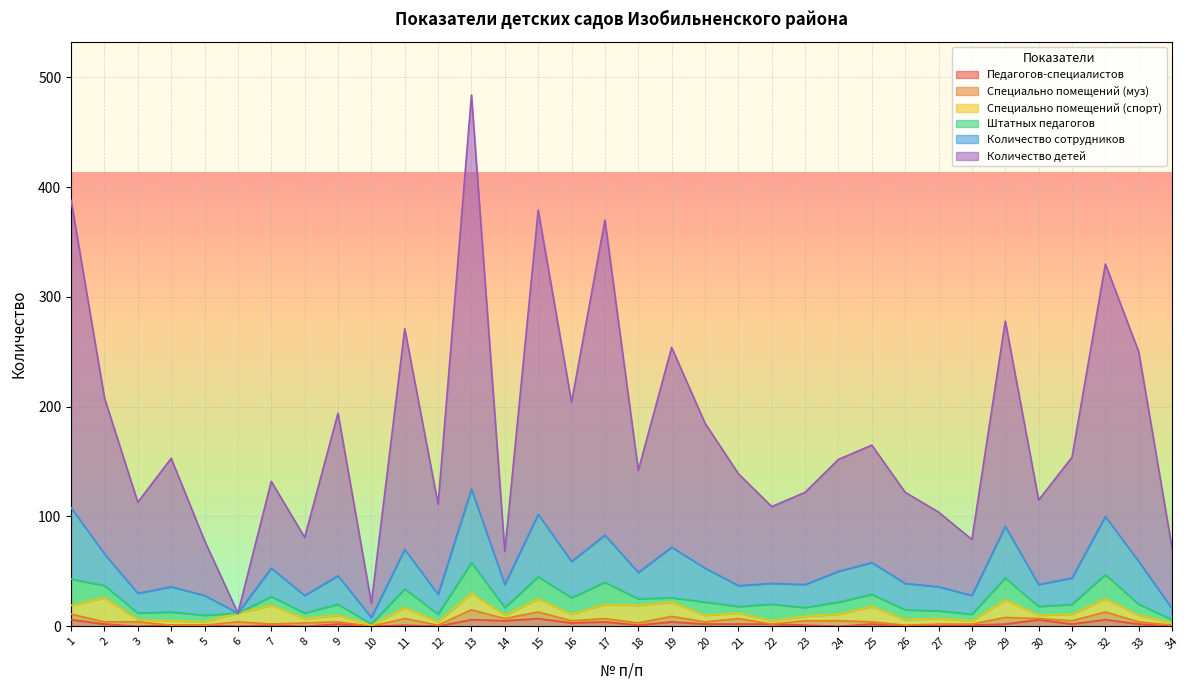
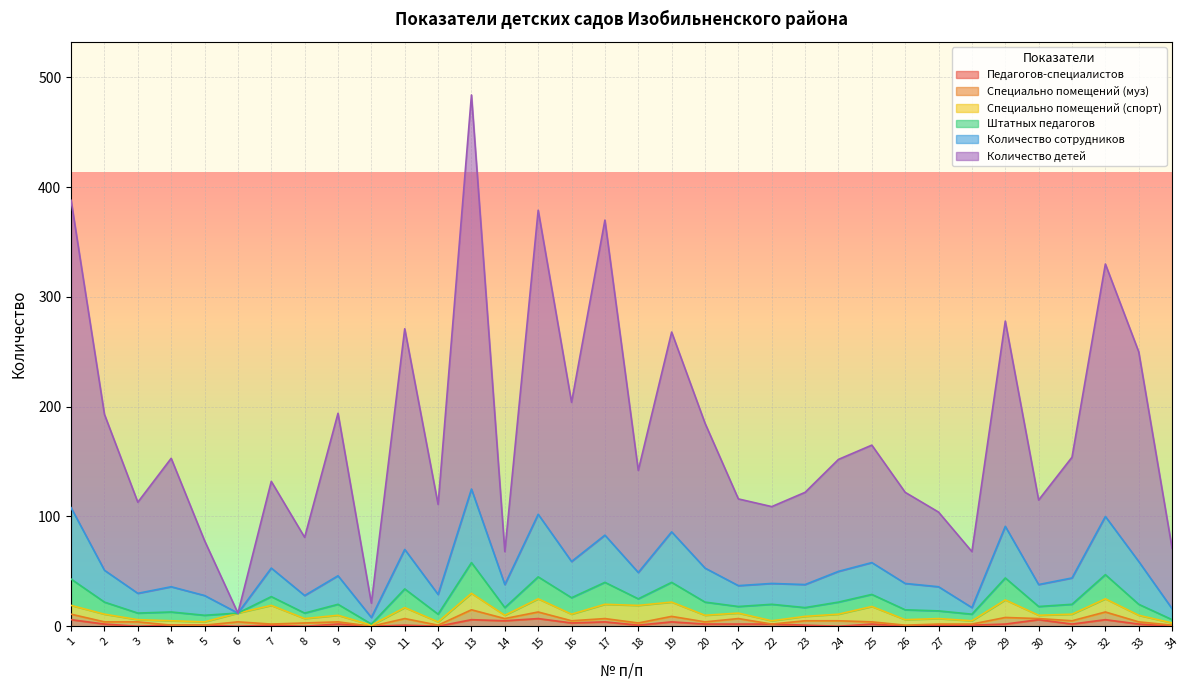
Специально помещений (спорт), 2: 22 -> 7
Штатных педагогов, 19: 4 -> 18
Количество детей, 21: 102 -> 79
Количество сотрудников, 28: 17 -> 6
